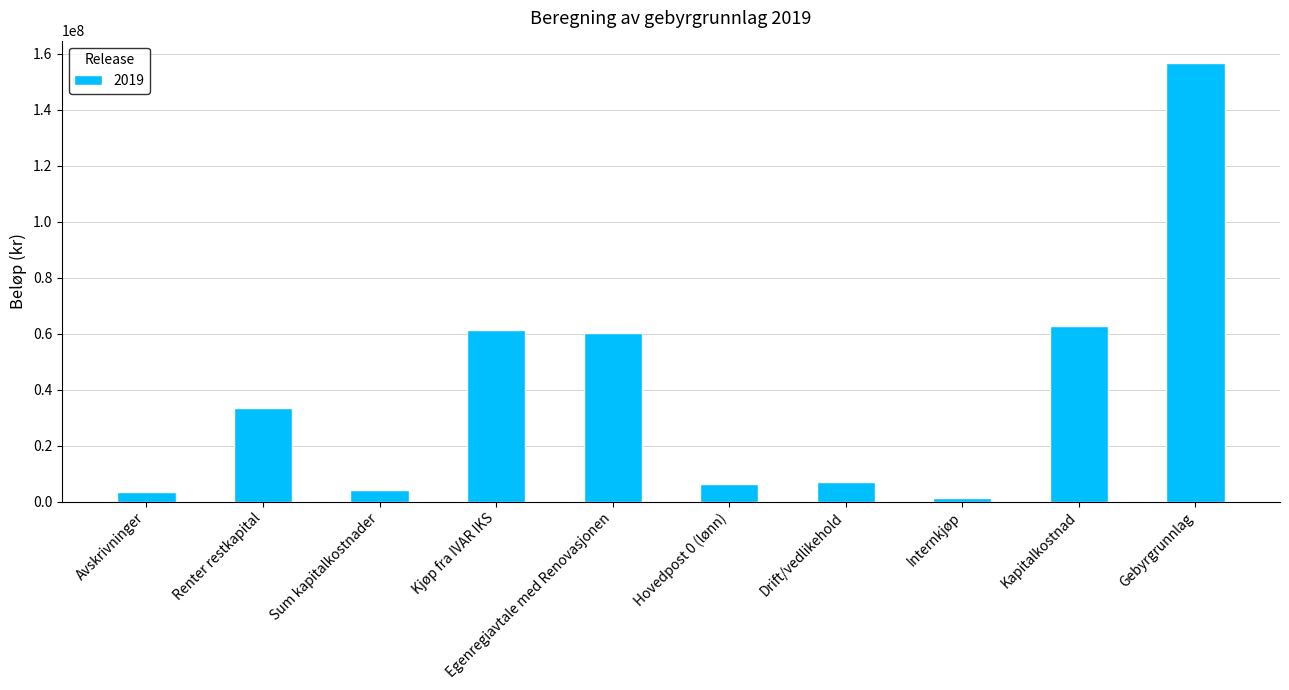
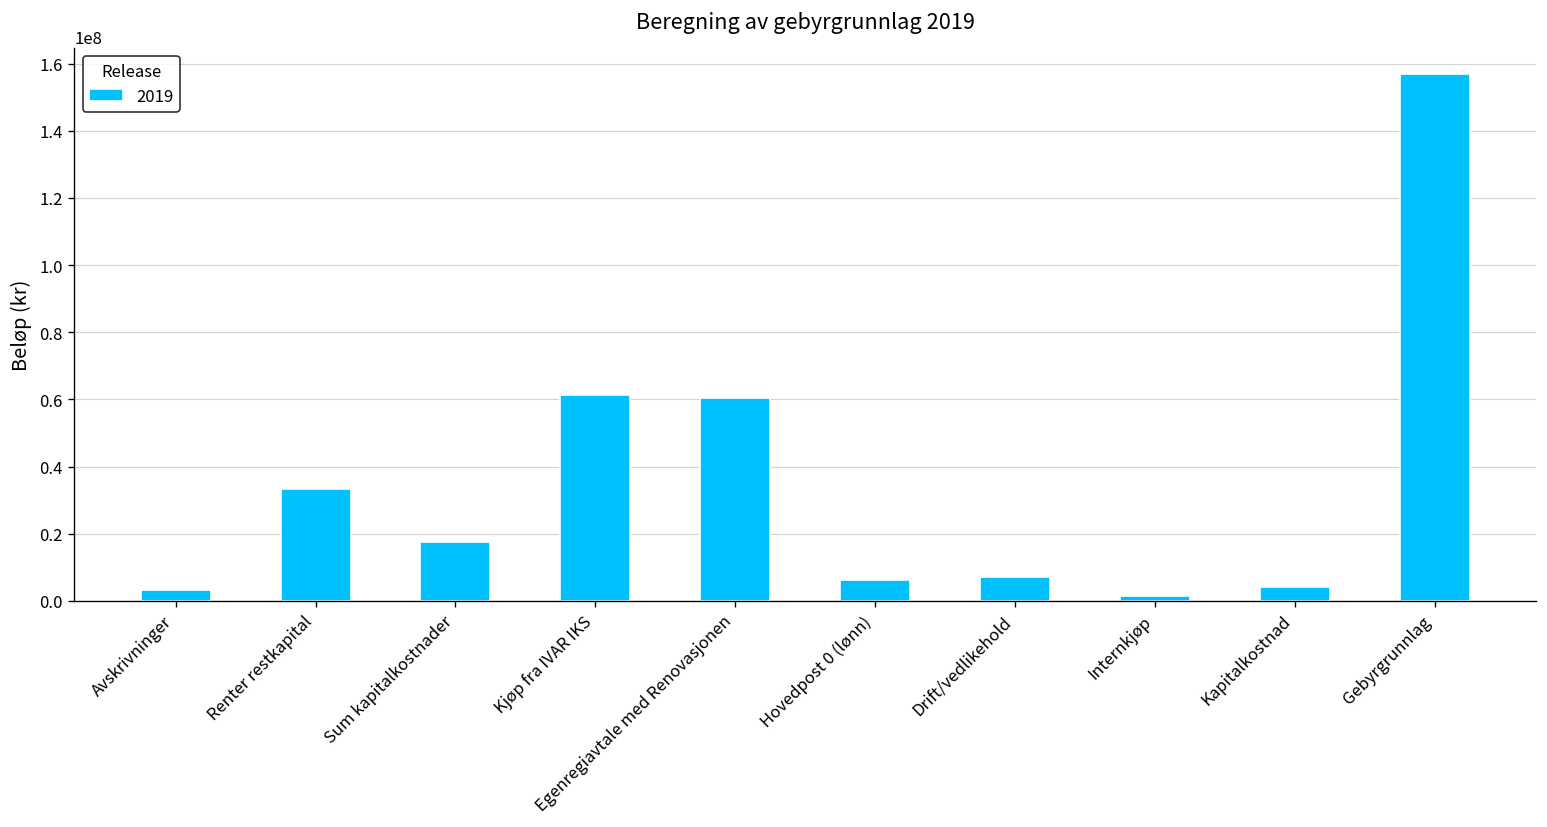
Sum kapitalkostnader: 4000000 -> 17000000
Kapitalkostnad: 63000000 -> 4000000
